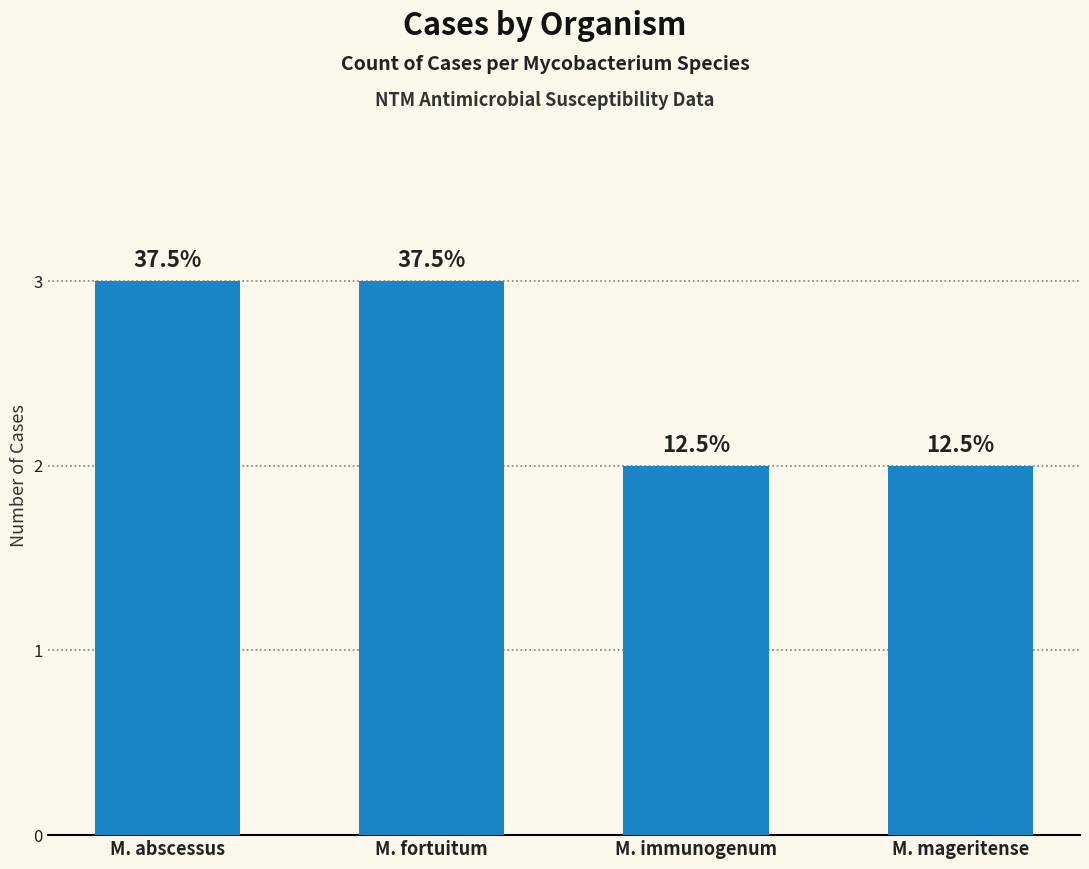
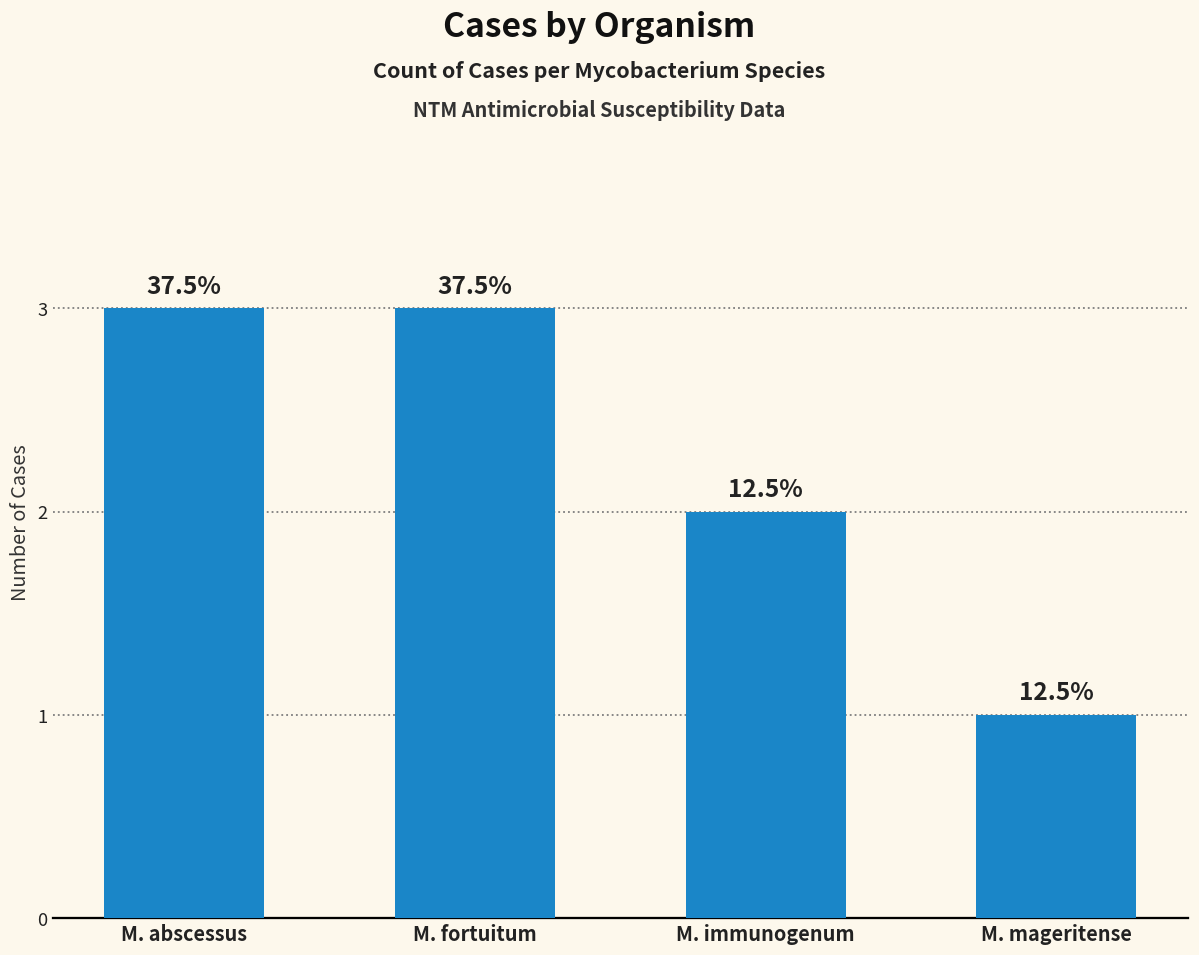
M. mageritense: 2 -> 1
